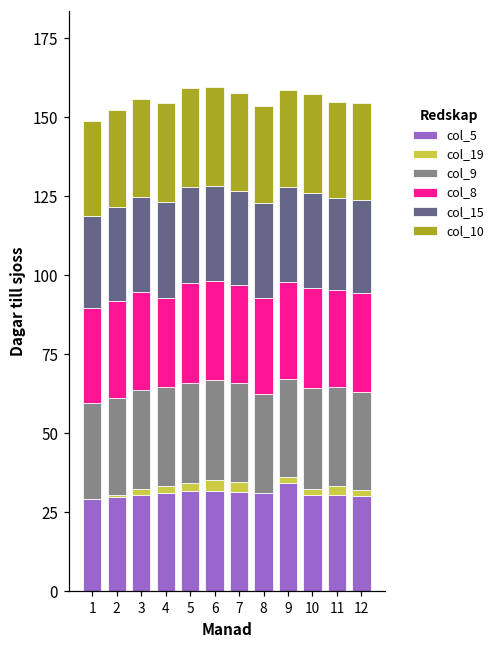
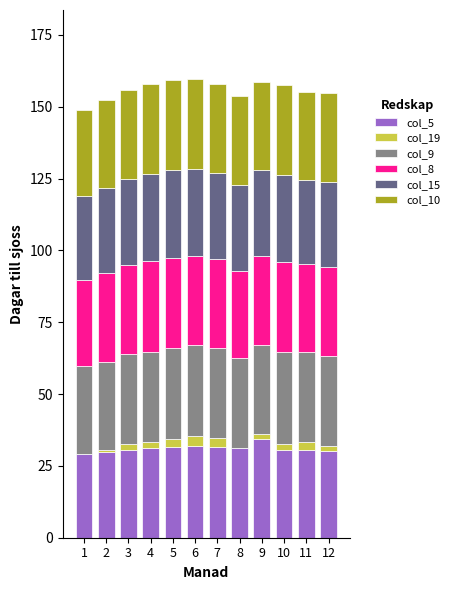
col_8, 4: 28 -> 31
